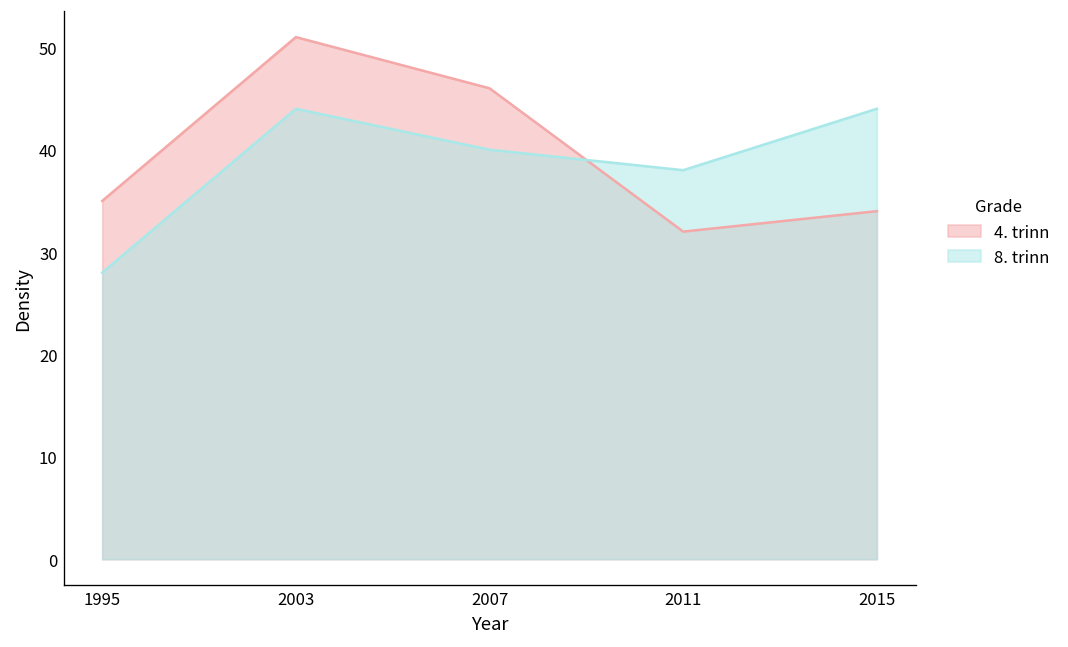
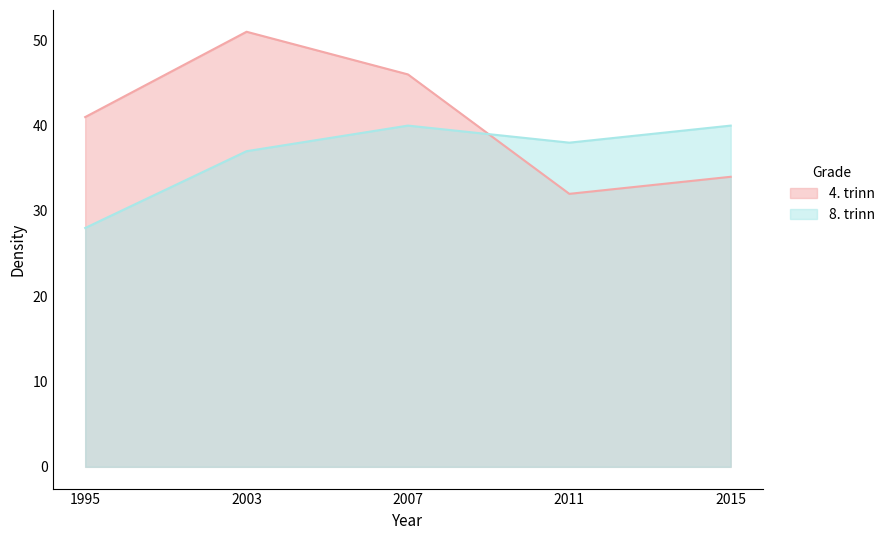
4. trinn, 1995: 35 -> 41
8. trinn, 2003: 44 -> 37
8. trinn, 2015: 44 -> 40
